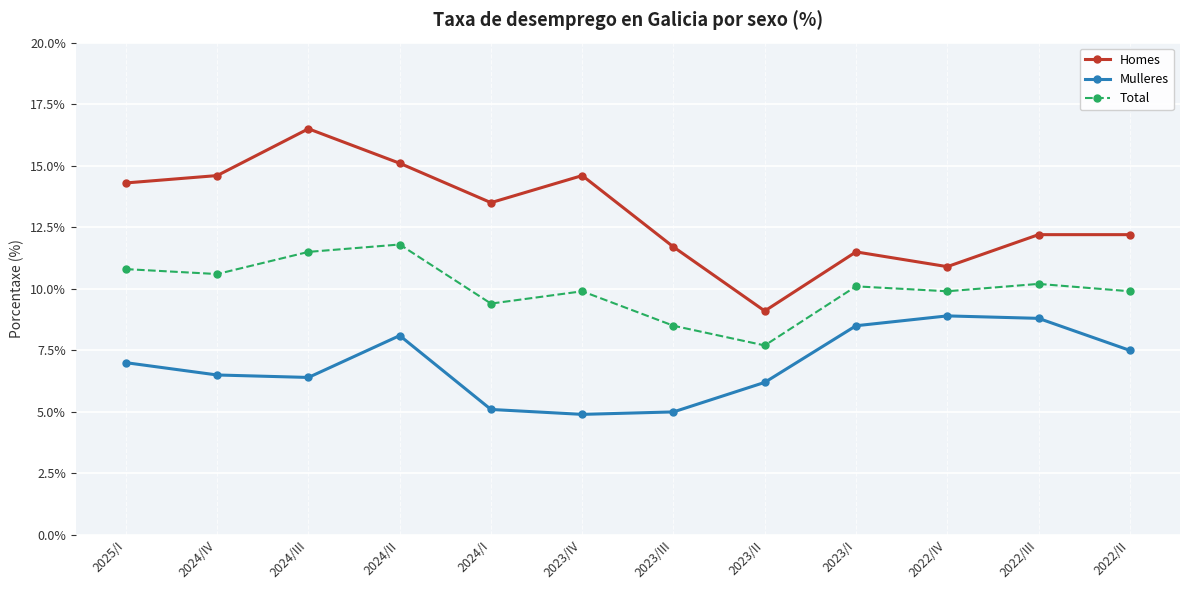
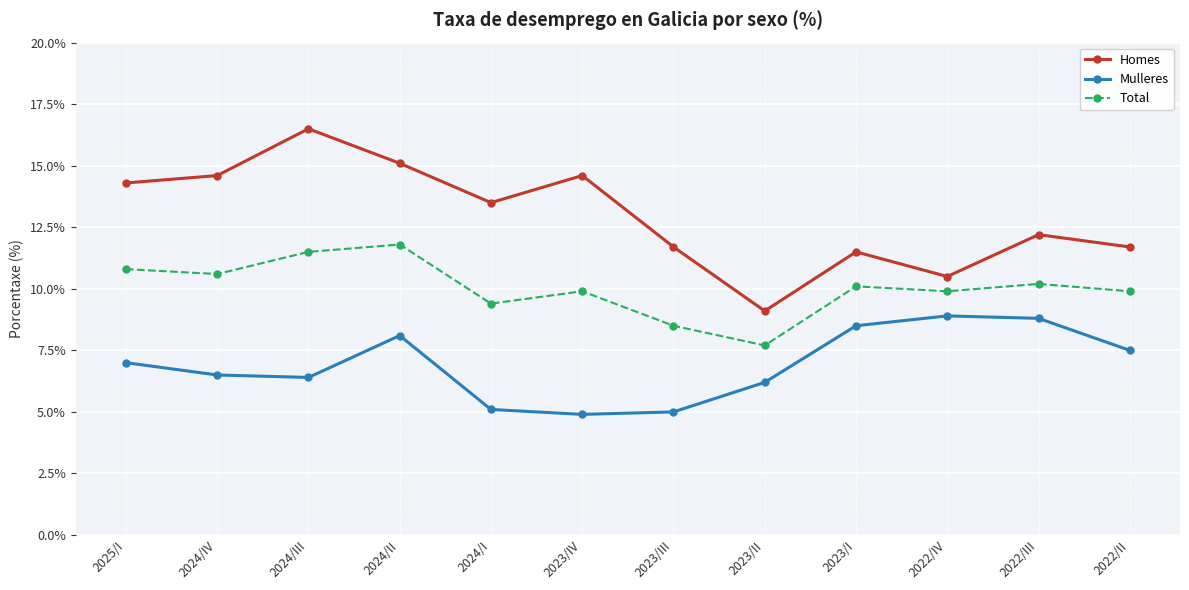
Homes, 2022/IV: 10.9% -> 10.5%
Homes, 2022/II: 12.2% -> 11.7%
